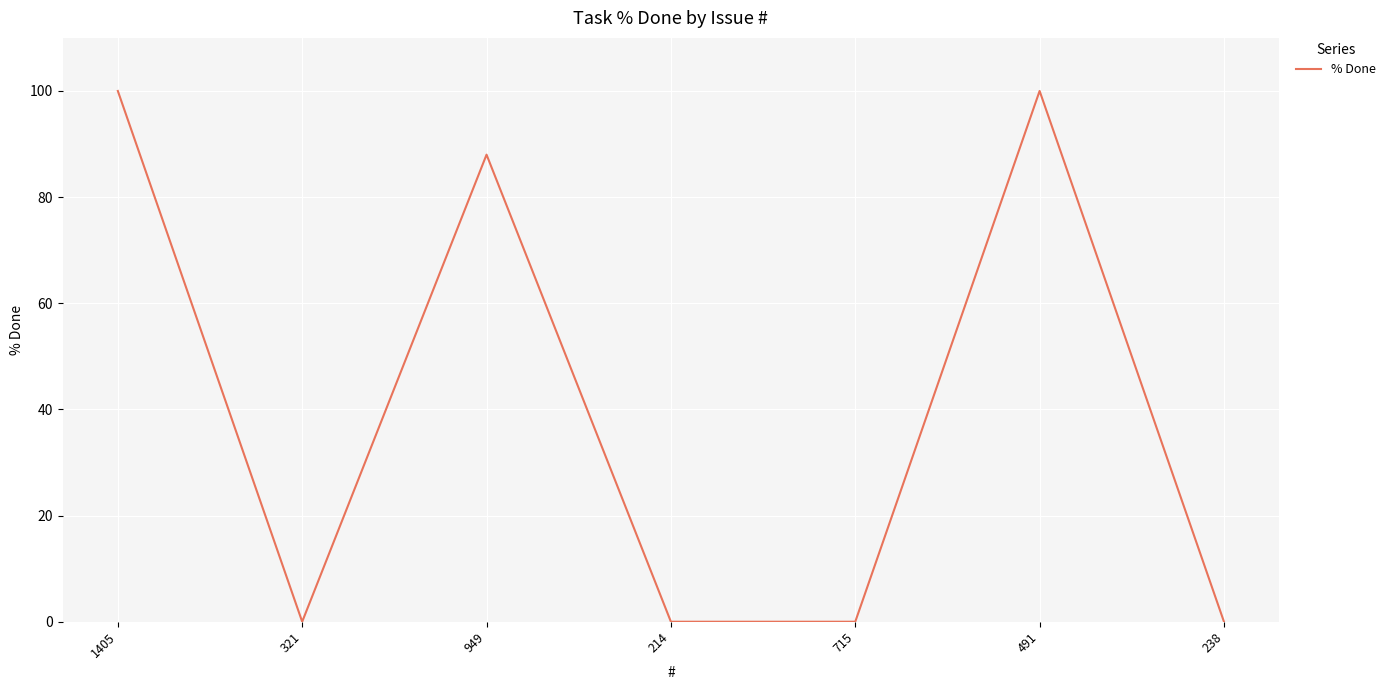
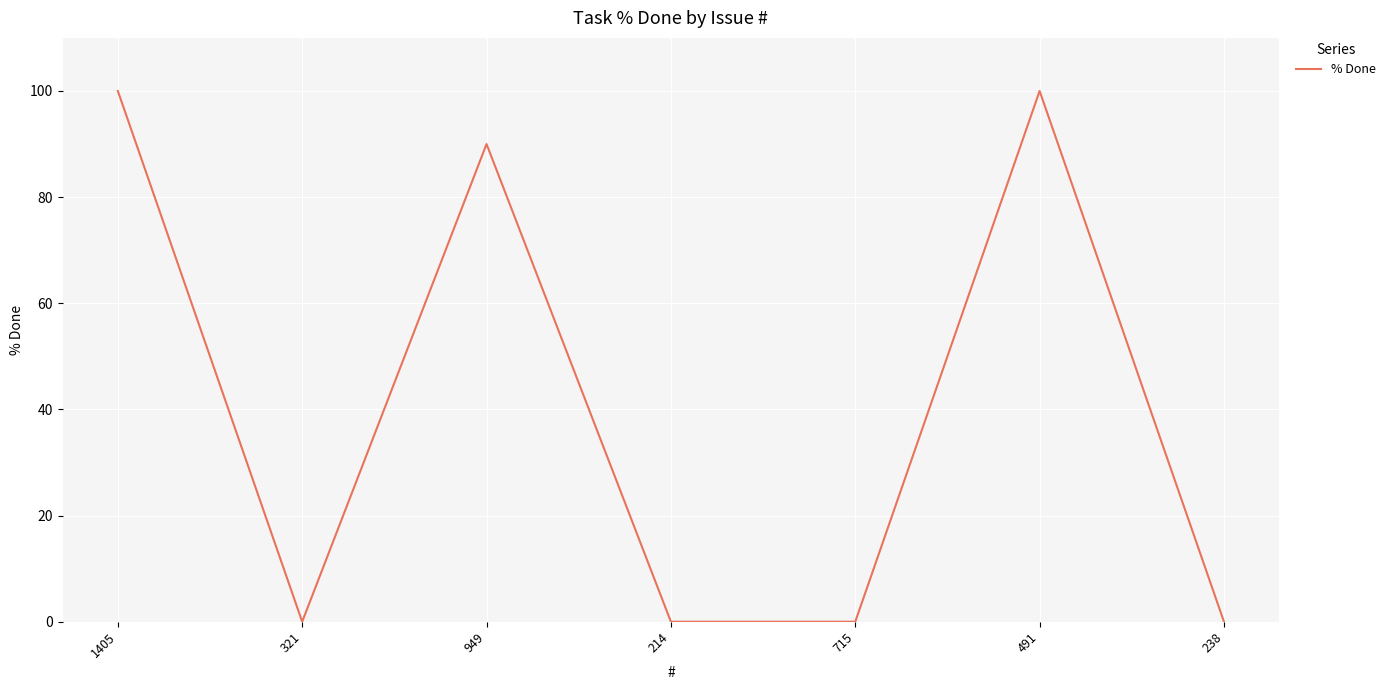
949: 88 -> 90
